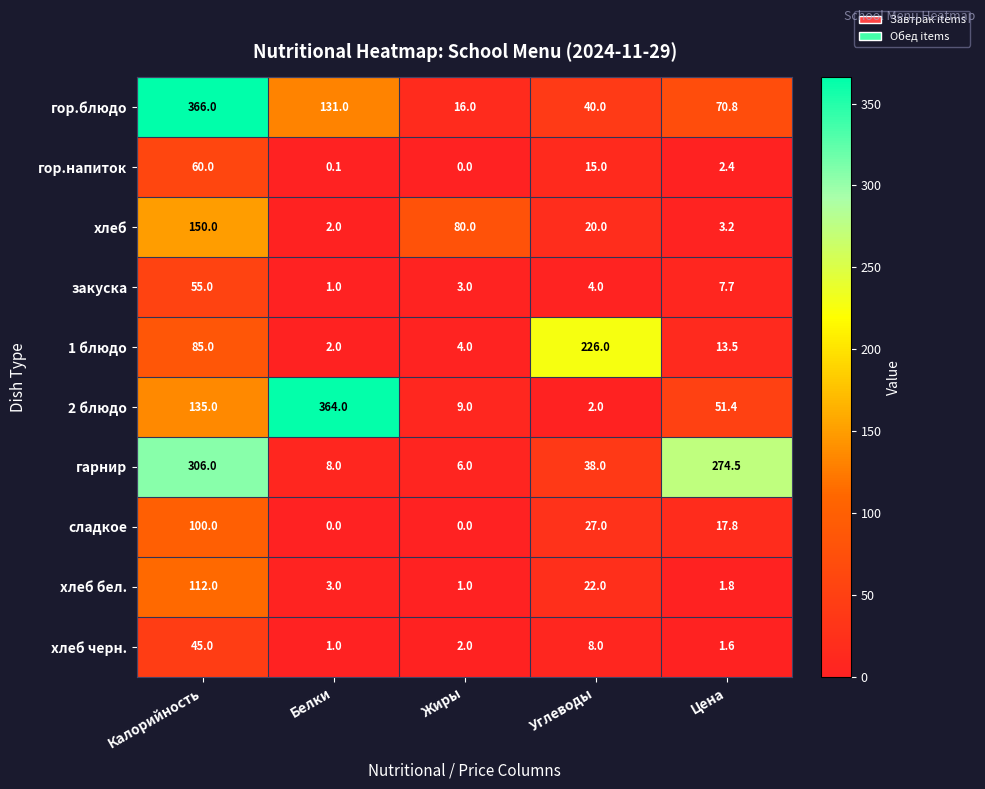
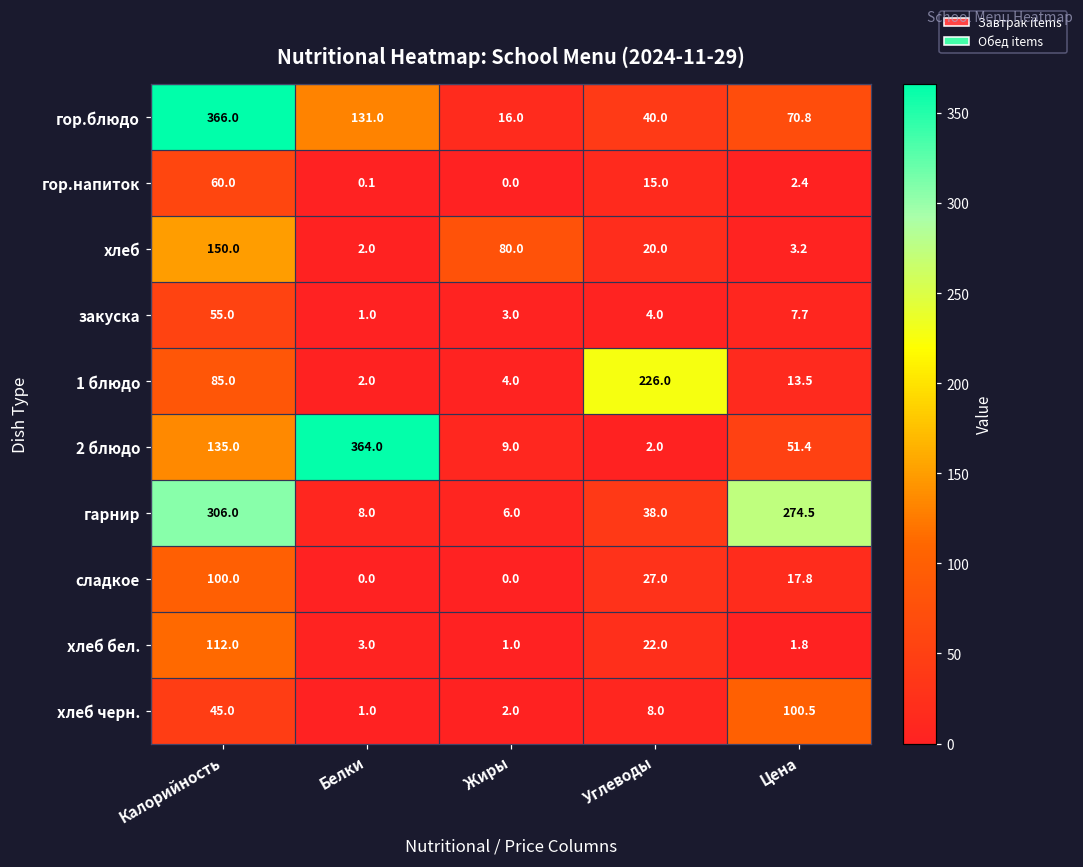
хлеб черн., Цена: 1.6 -> 100.5
